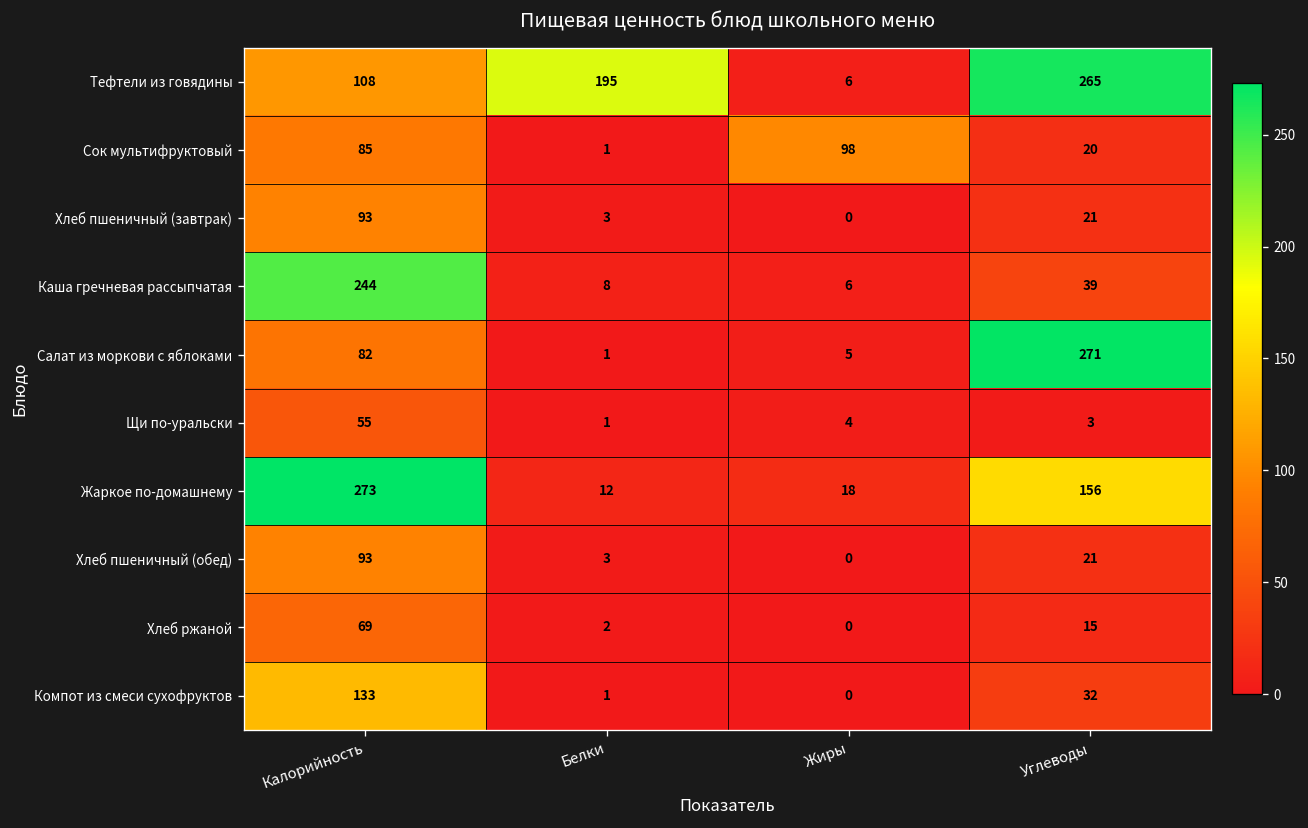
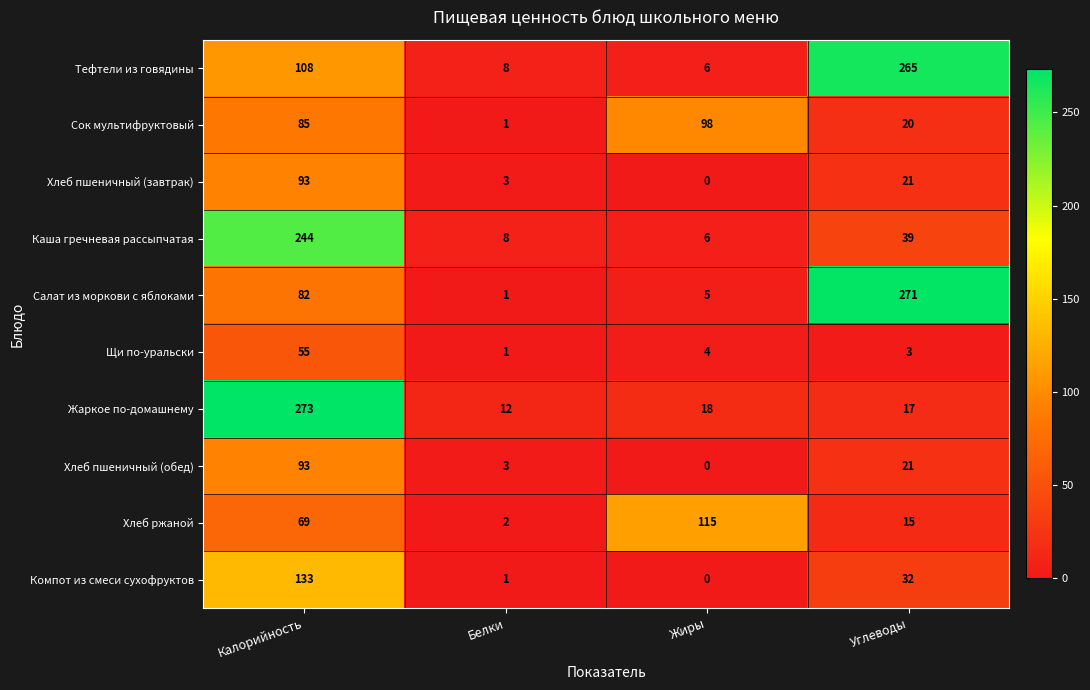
Тефтели из говядины, Белки: 195 -> 8
Жаркое по-домашнему, Углеводы: 156 -> 17
Хлеб ржаной, Жиры: 0 -> 115
